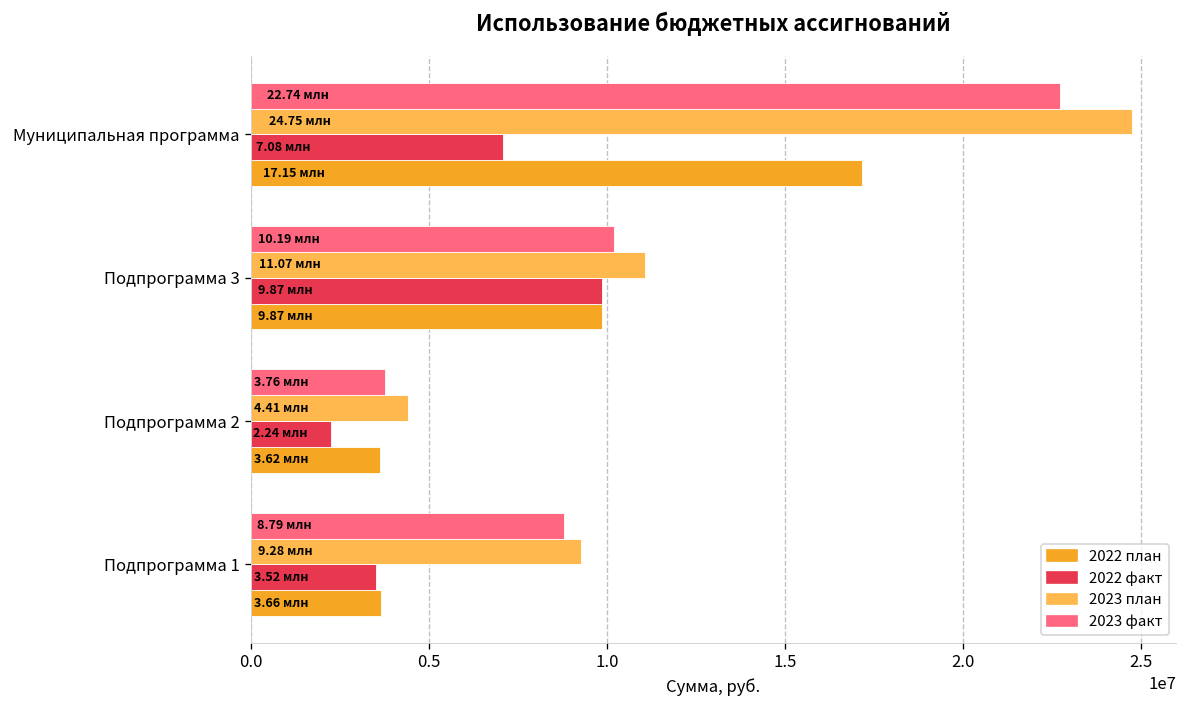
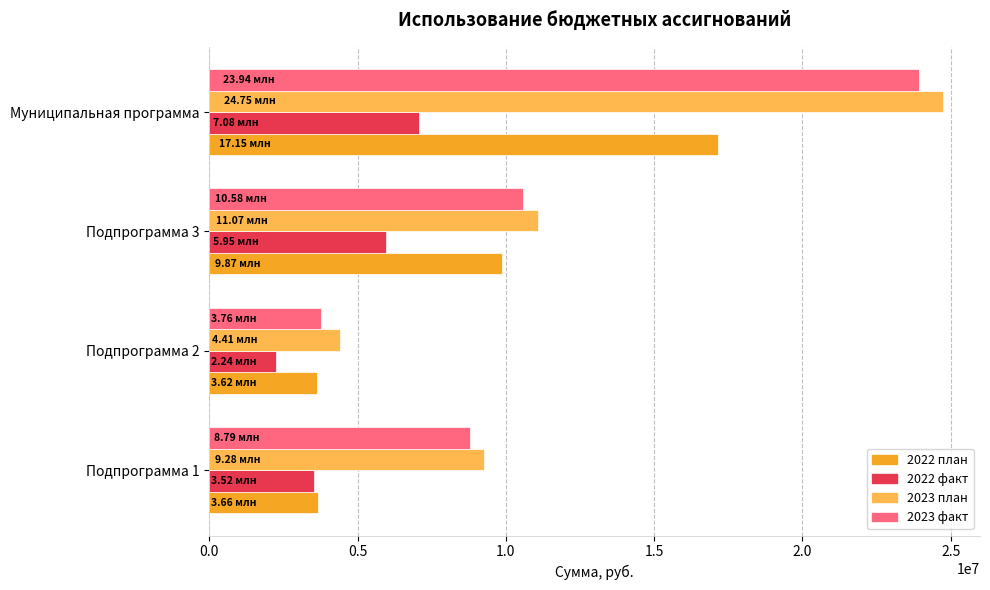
2023 факт, Муниципальная программа: 22.74 -> 23.94
2023 факт, Подпрограмма 3: 10.19 -> 10.58
2022 факт, Подпрограмма 3: 9.87 -> 5.95
